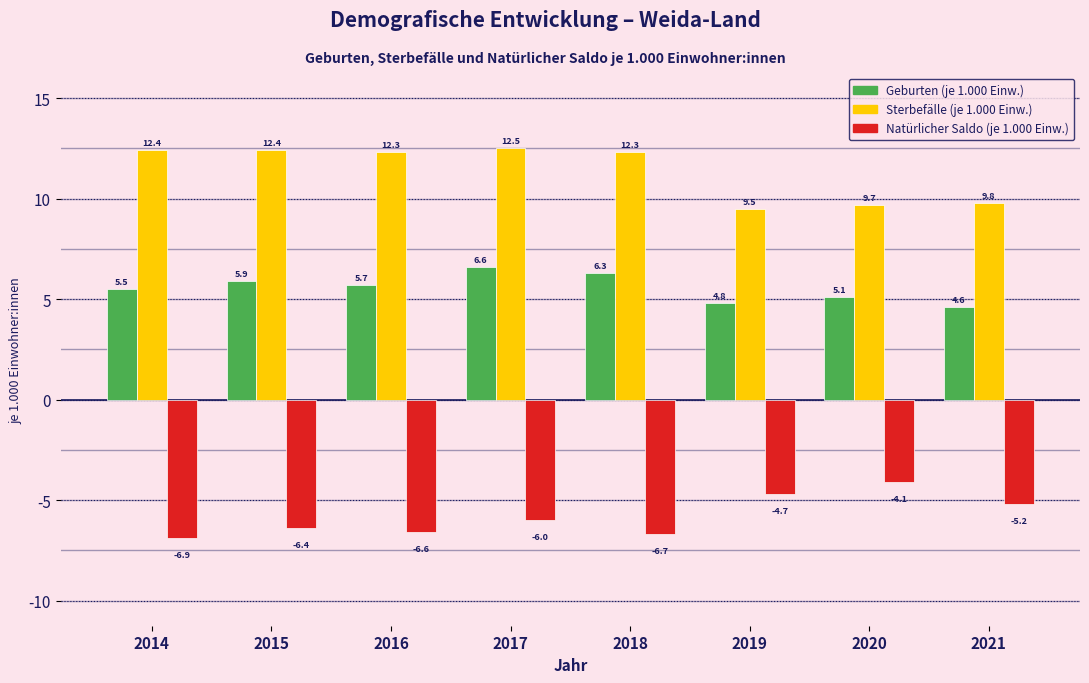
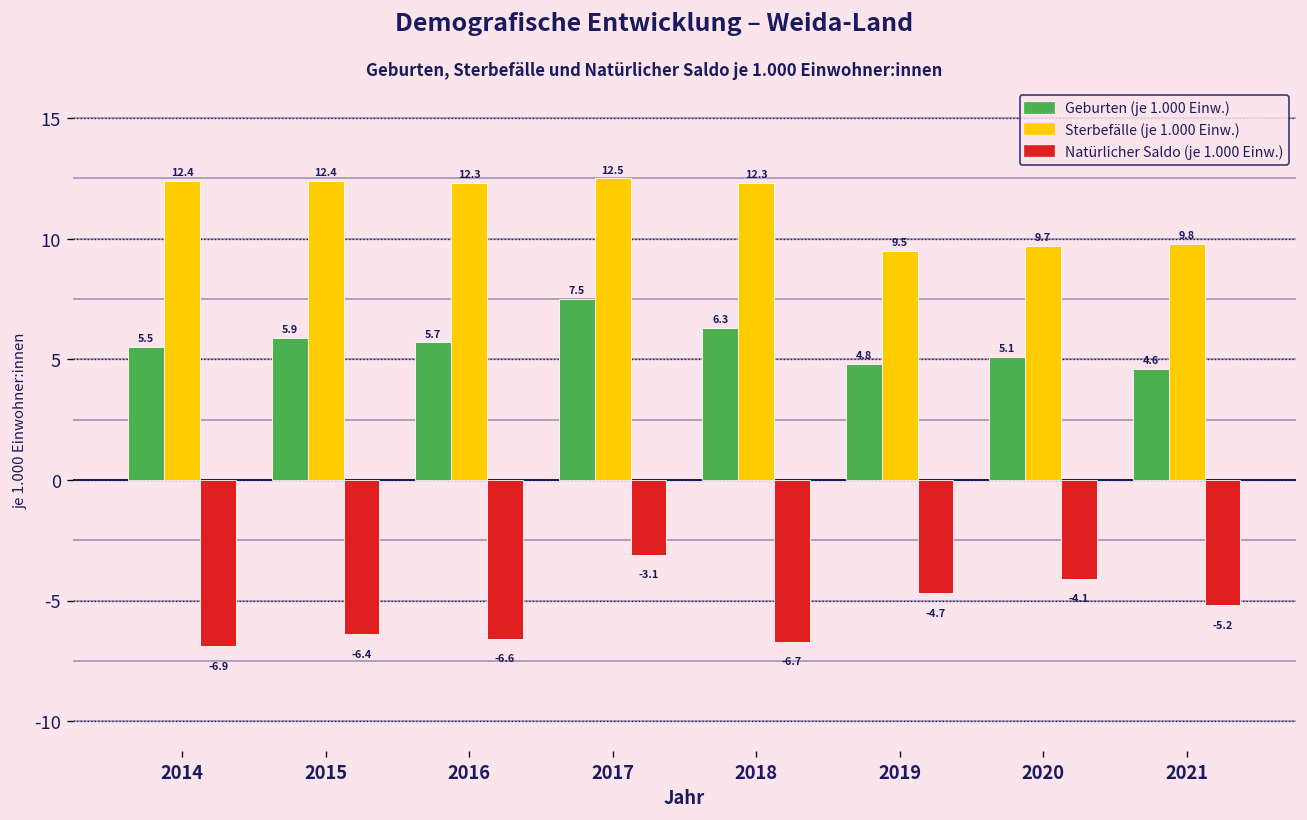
Geburten (je 1.000 Einw.), 2017: 6.6 -> 7.5
Natürlicher Saldo (je 1.000 Einw.), 2017: -6.0 -> -3.1
